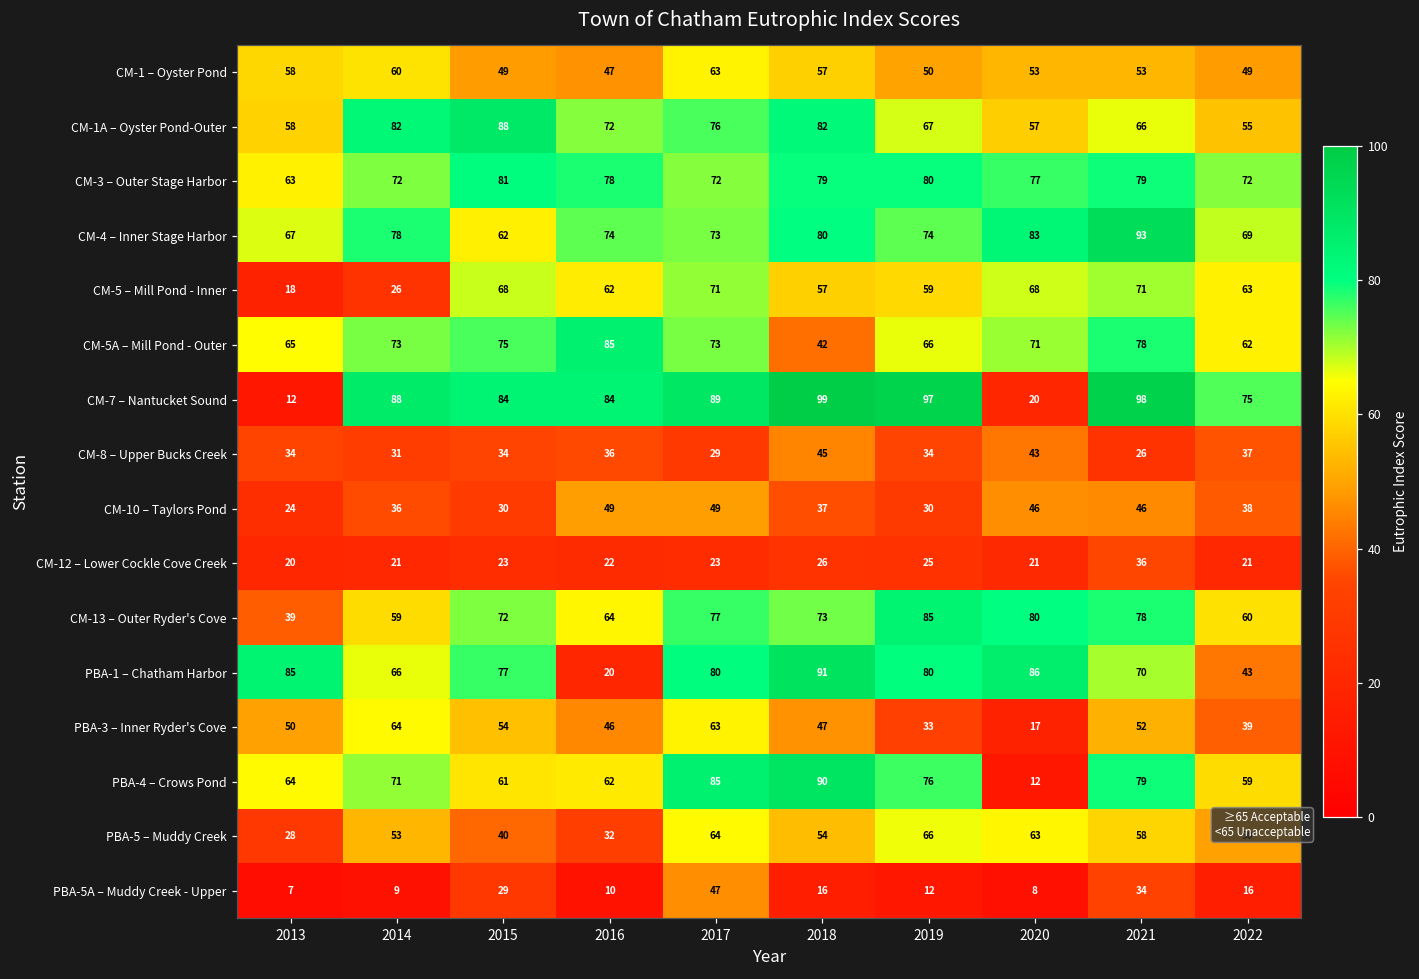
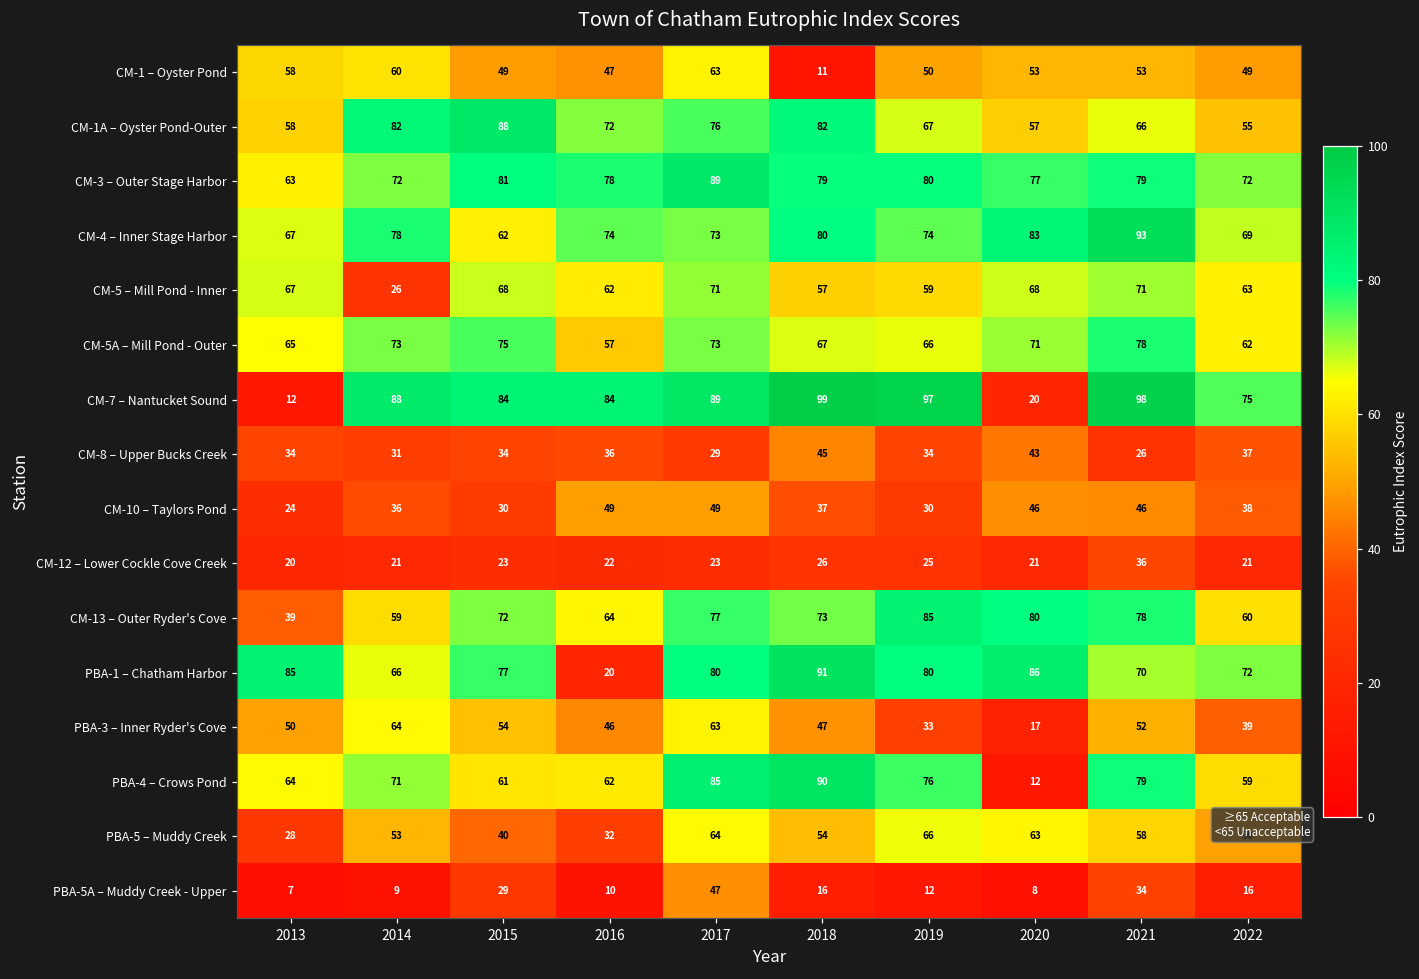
CM-1 – Oyster Pond, 2018: 57 -> 11
CM-3 – Outer Stage Harbor, 2017: 72 -> 89
CM-5 – Mill Pond - Inner, 2013: 18 -> 67
CM-5A – Mill Pond - Outer, 2016: 85 -> 57
CM-5A – Mill Pond - Outer, 2018: 42 -> 67
PBA-1 – Chatham Harbor, 2022: 43 -> 72
